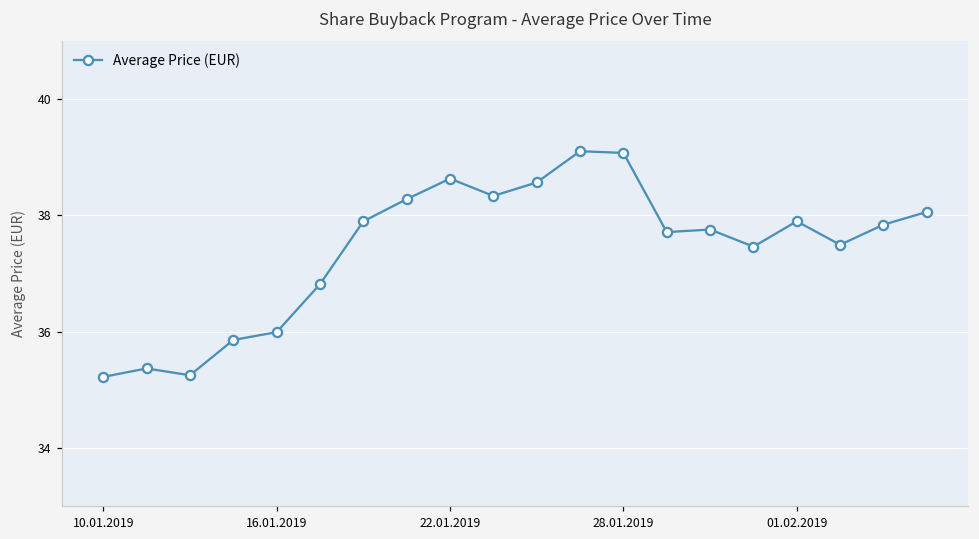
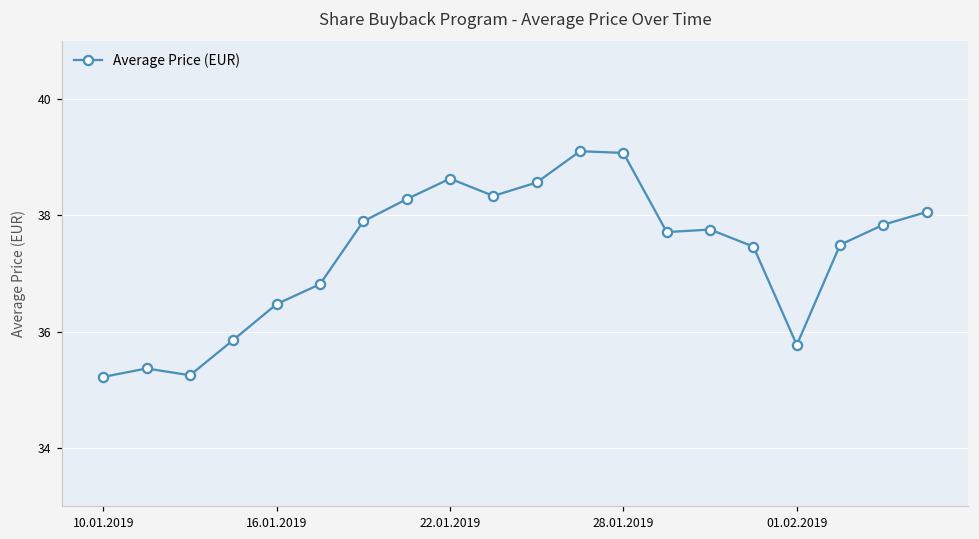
16.01.2019: 36.0 -> 36.5
01.02.2019: 37.9 -> 35.8
